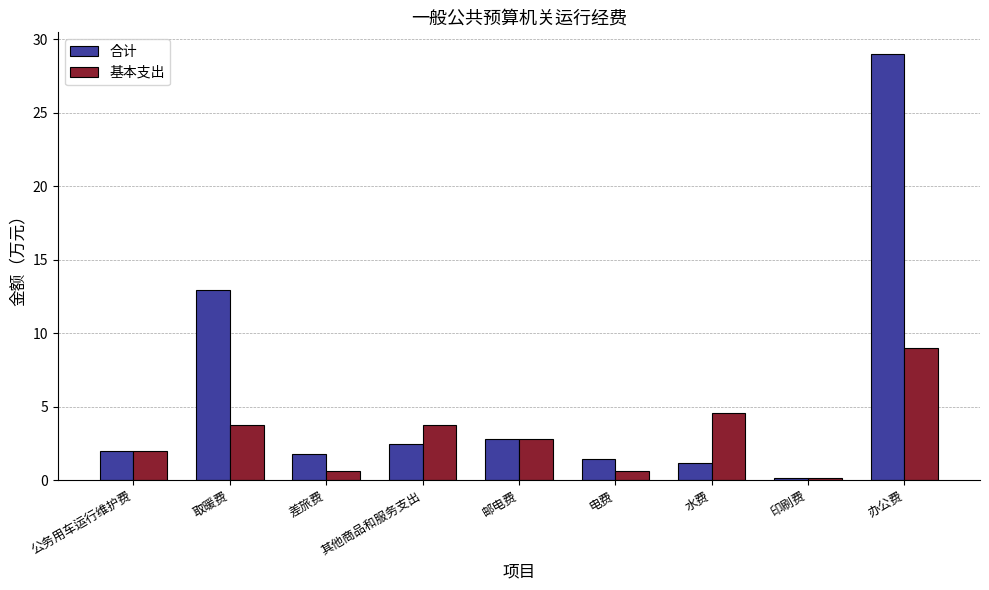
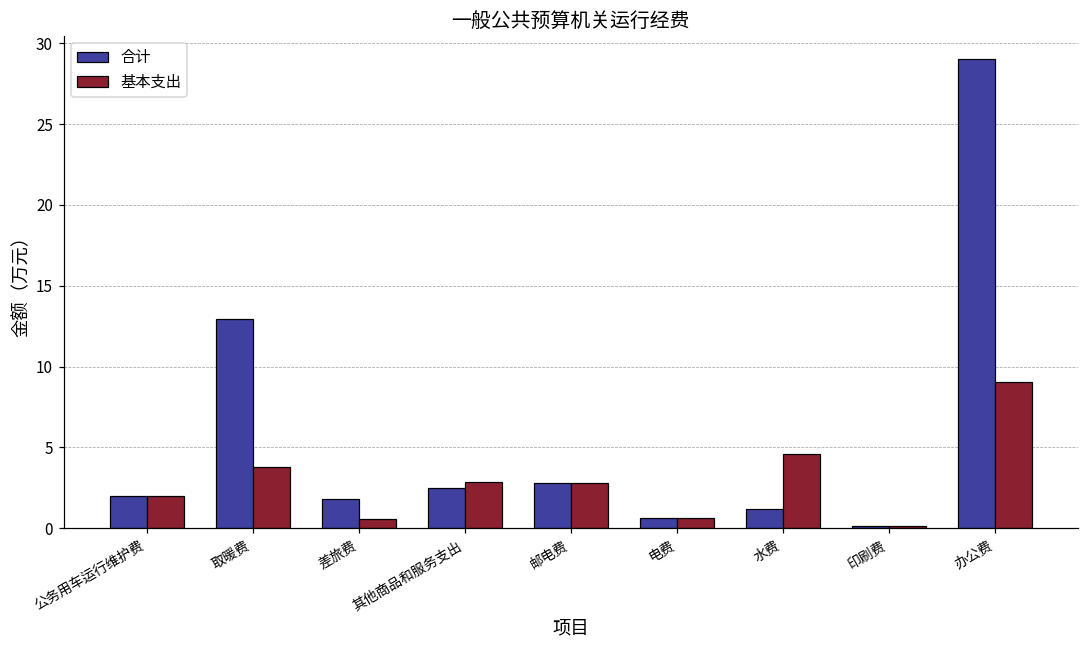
基本支出, 其他商品和服务支出: 3.8 -> 2.9
合计, 电费: 1.5 -> 0.7
